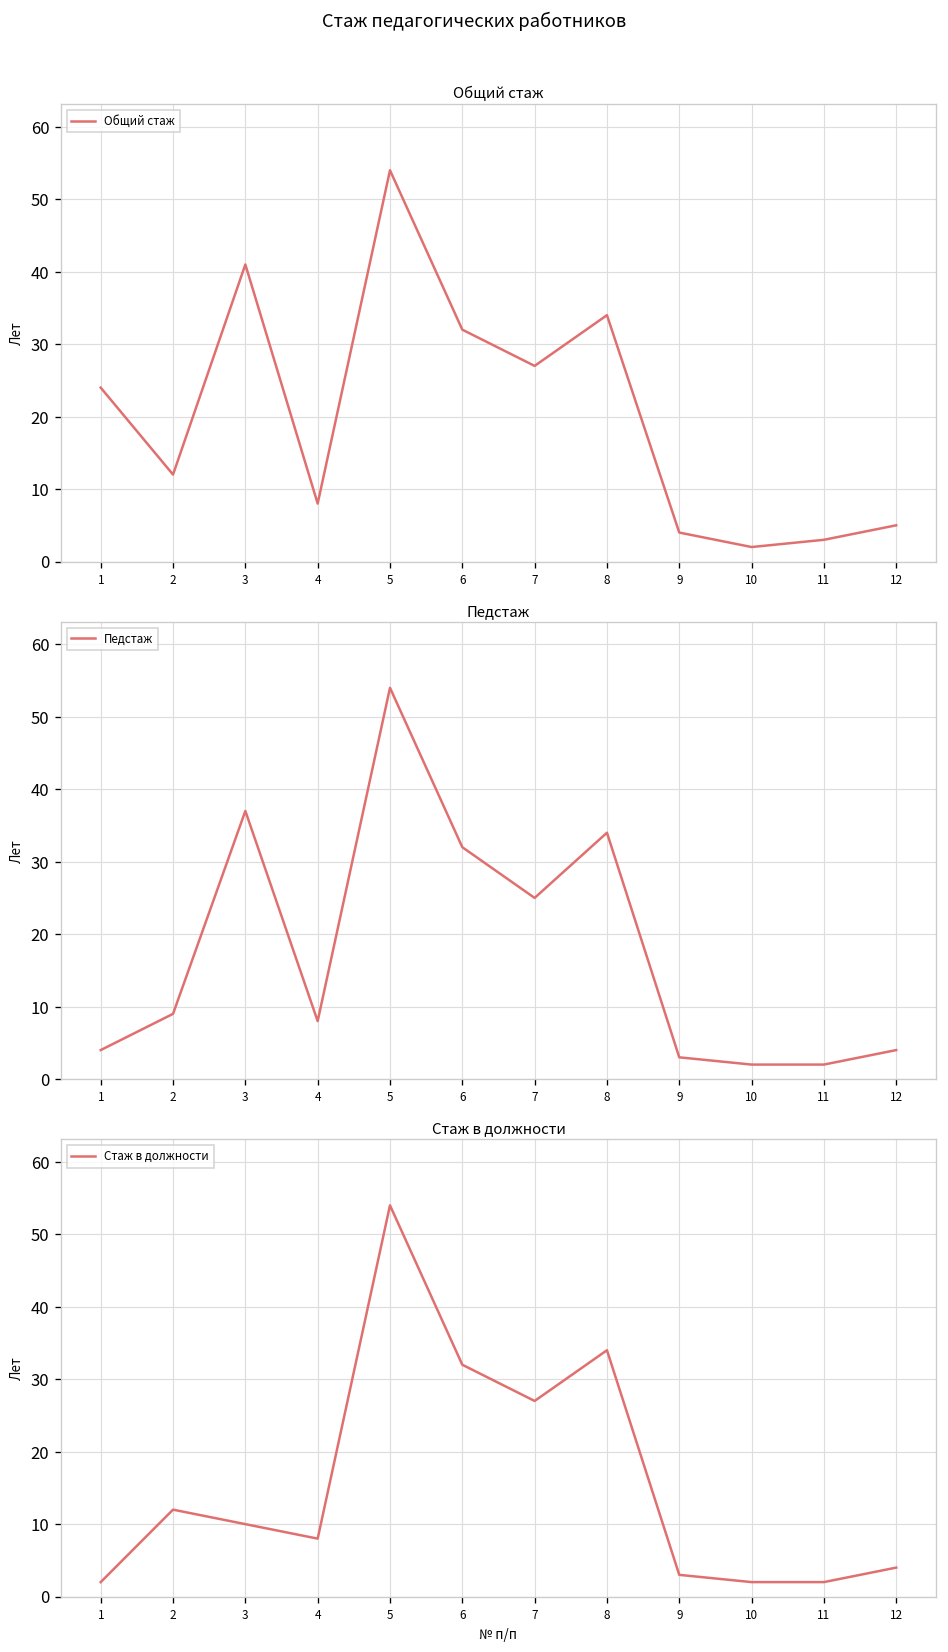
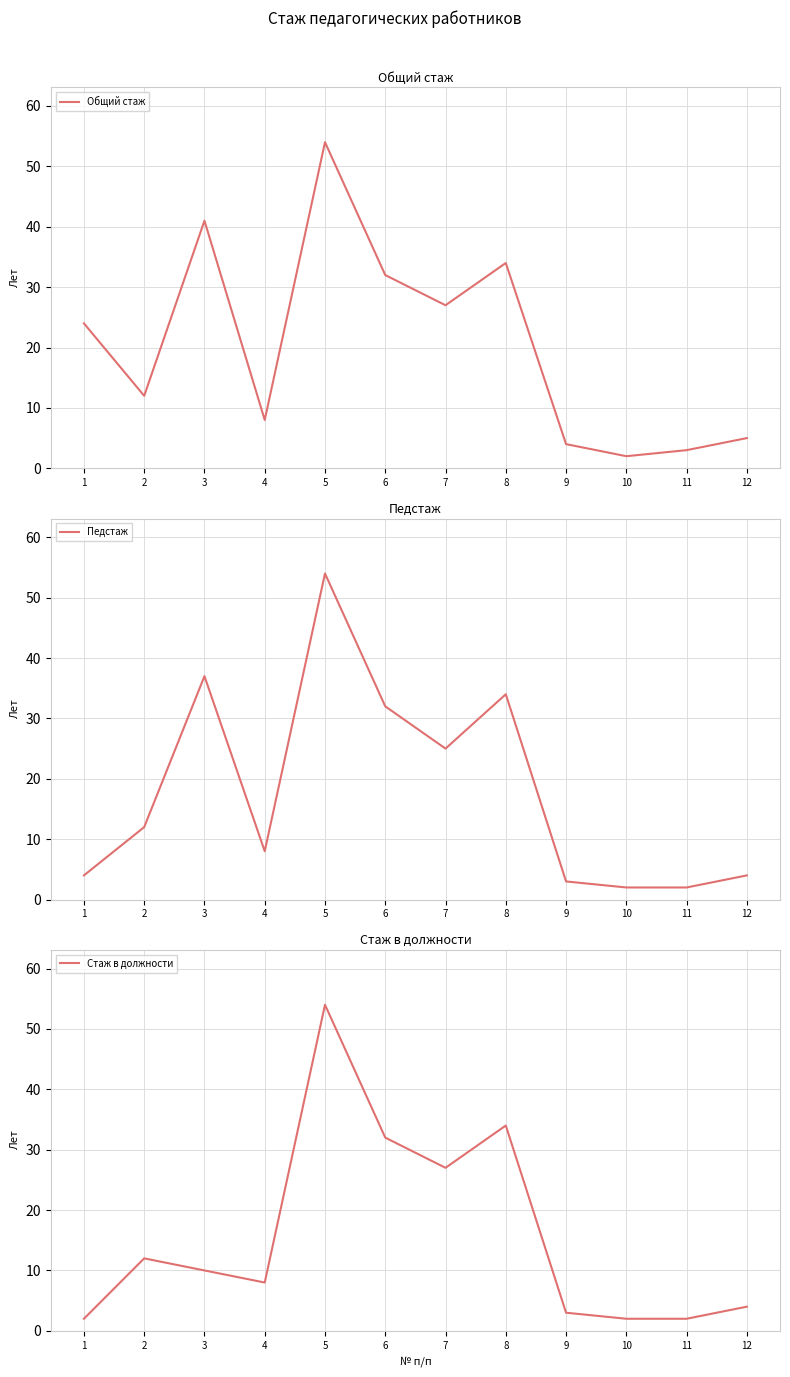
Педстаж, 2: 9 -> 12
